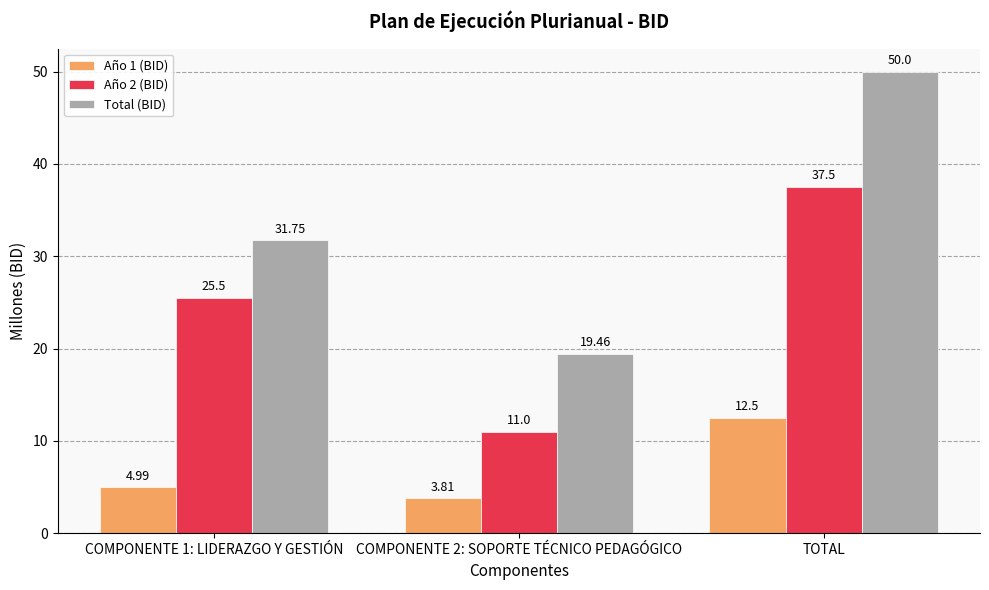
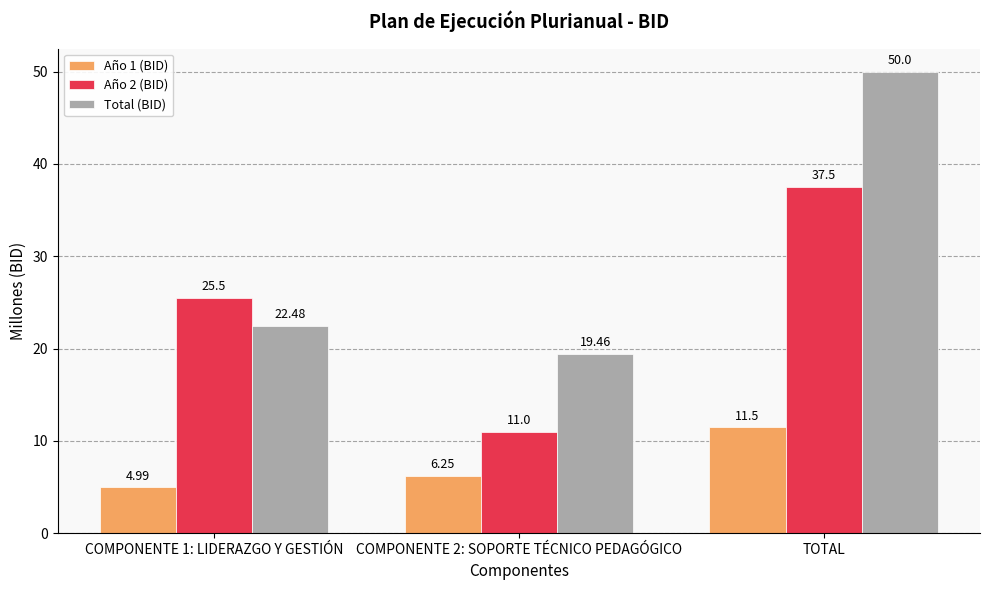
Total (BID), COMPONENTE 1: LIDERAZGO Y GESTIÓN: 31.75 -> 22.48
Año 1 (BID), COMPONENTE 2: SOPORTE TÉCNICO PEDAGÓGICO: 3.81 -> 6.25
Año 1 (BID), TOTAL: 12.5 -> 11.5
